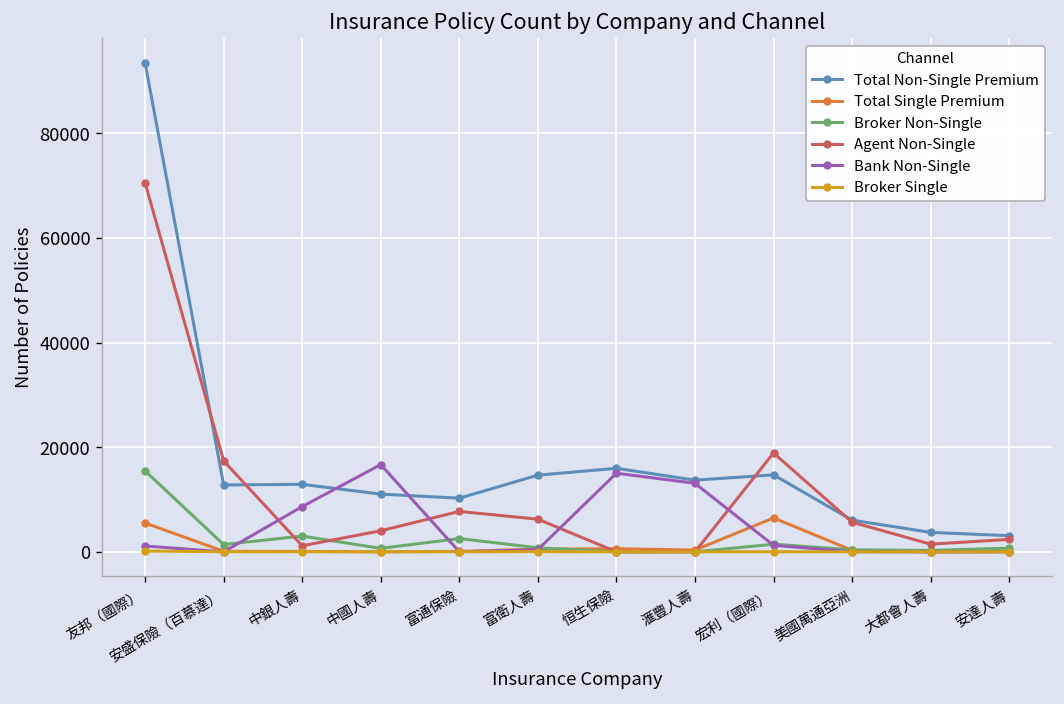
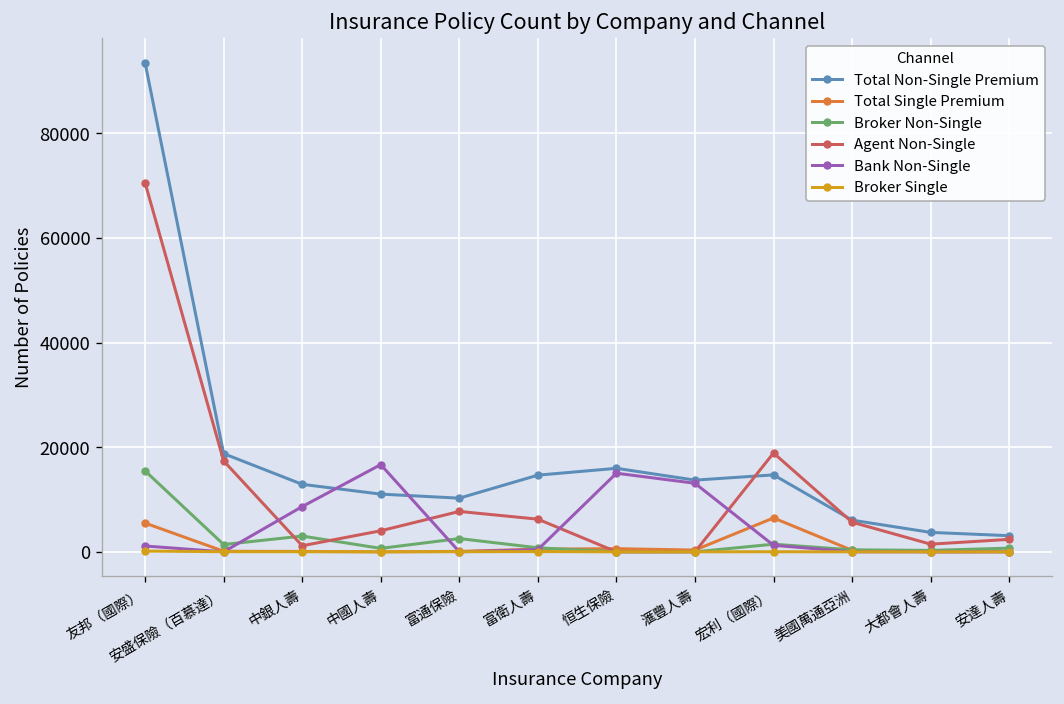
Total Non-Single Premium, 安盛保險（百慕達）: 13000 -> 19000
